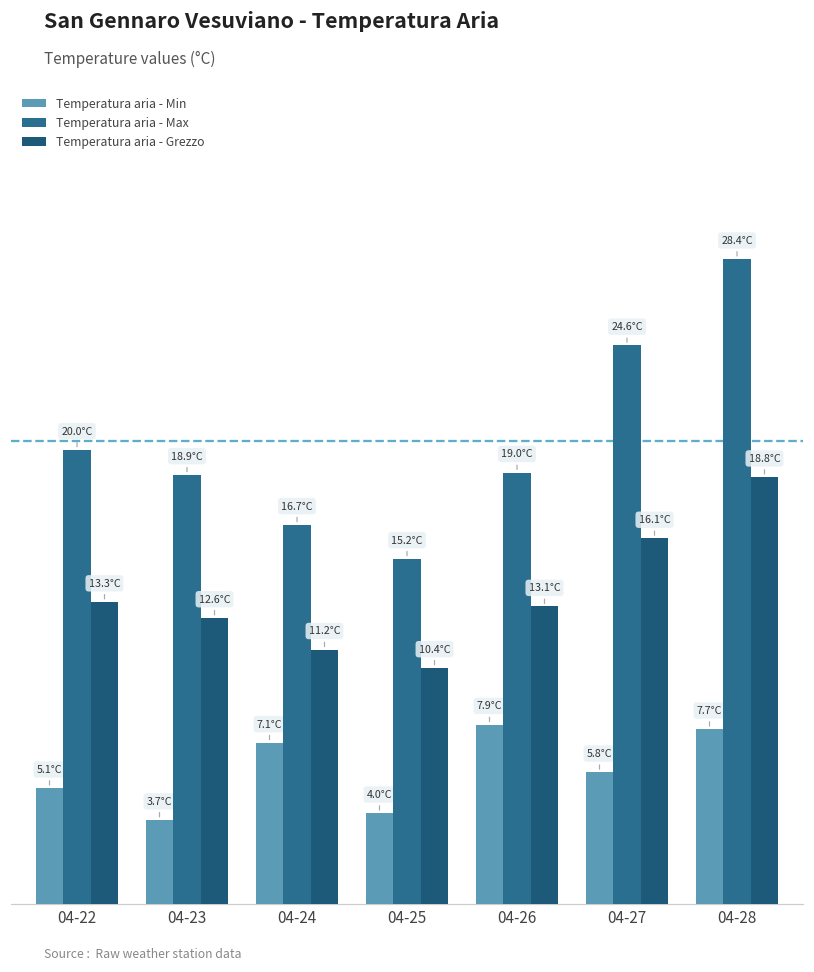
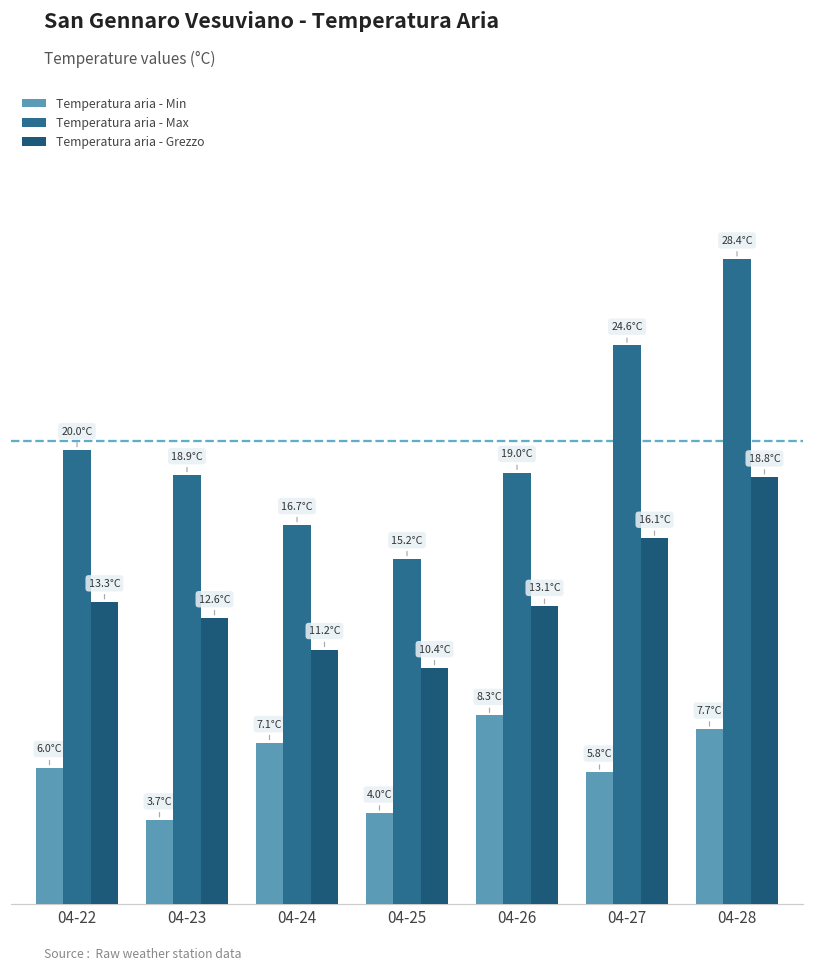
Temperatura aria - Min, 04-22: 5.1°C -> 6.0°C
Temperatura aria - Min, 04-26: 7.9°C -> 8.3°C
